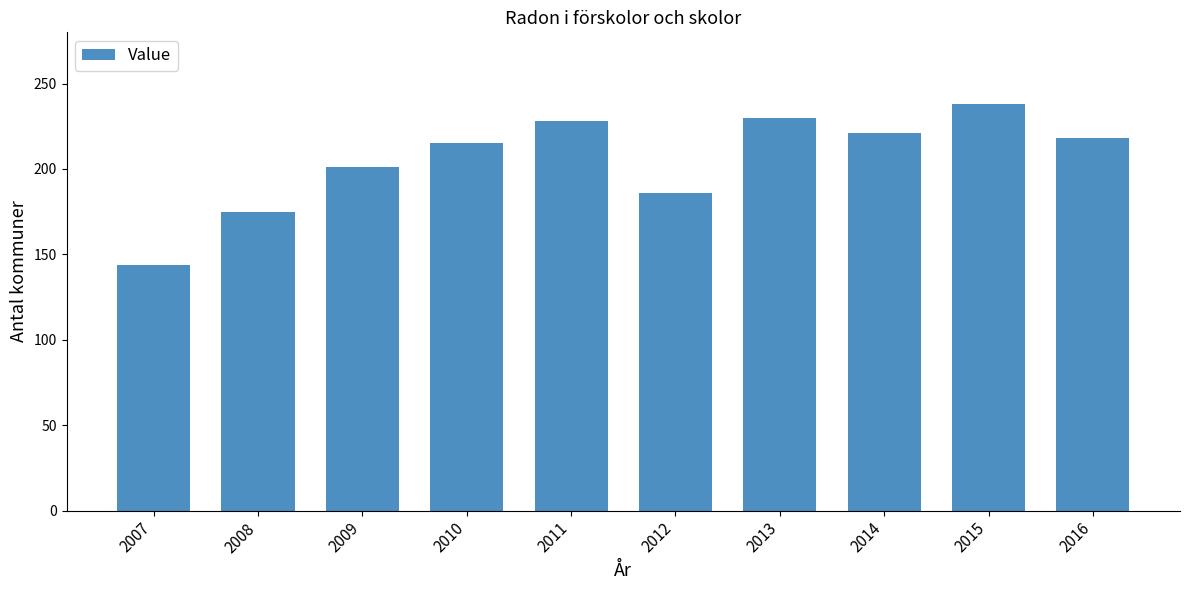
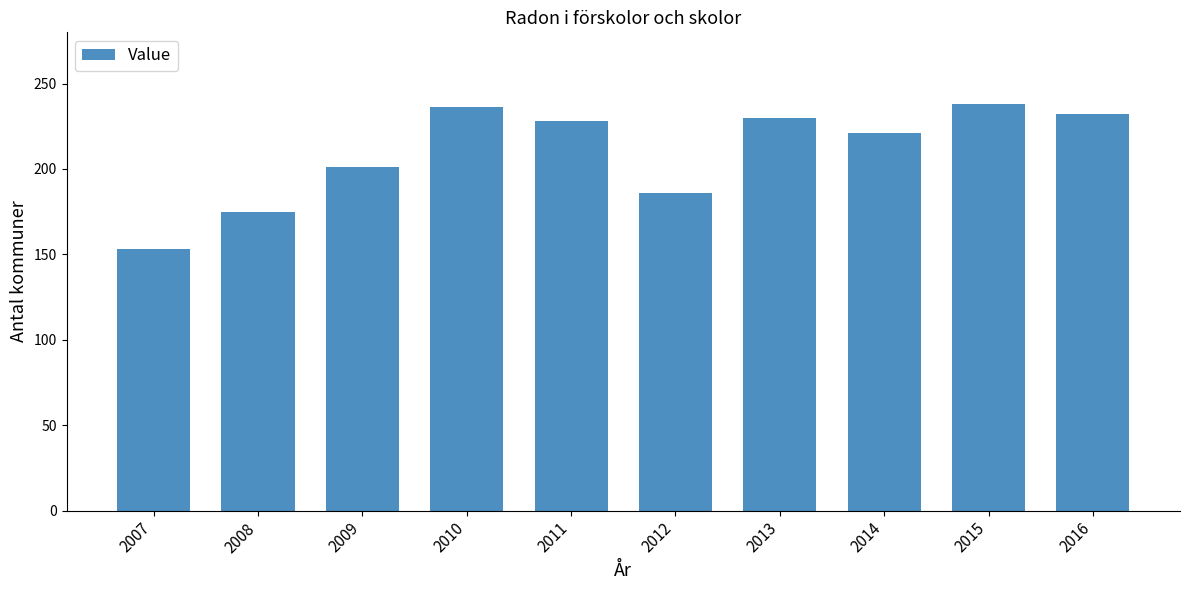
2007: 144 -> 153
2010: 215 -> 236
2016: 218 -> 232
